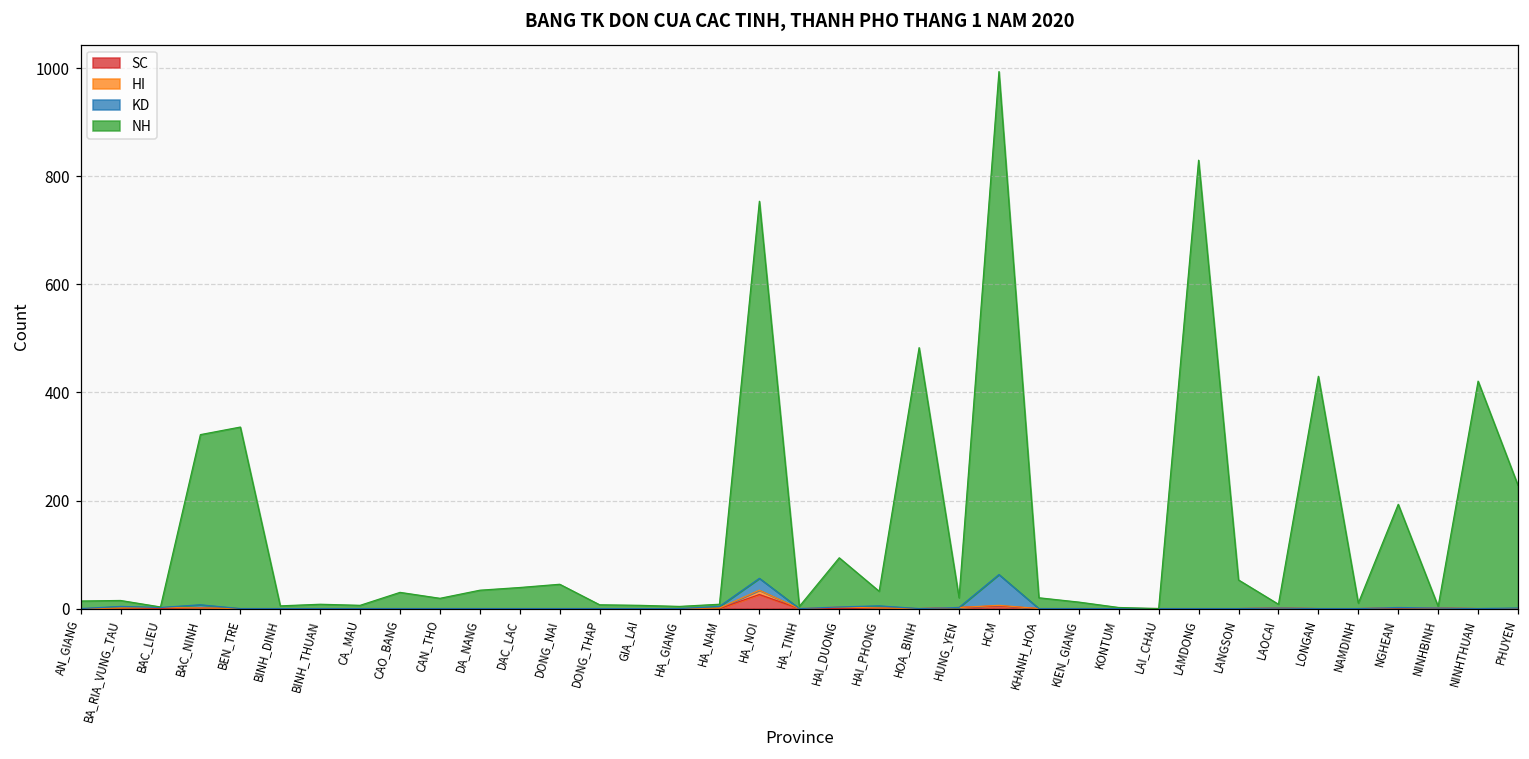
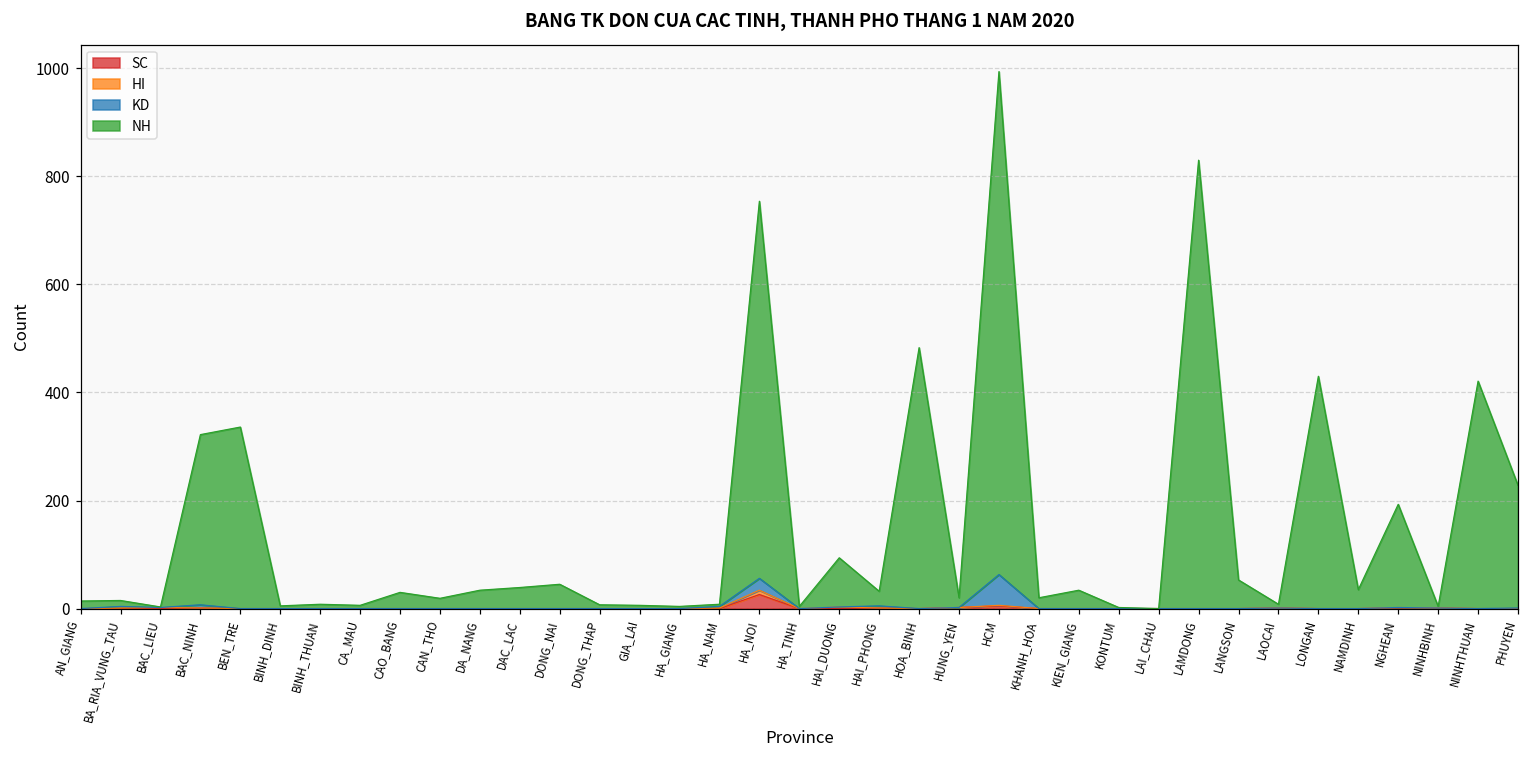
NH, KIEN_GIANG: 10 -> 30
NH, NAMDINH: 10 -> 40
